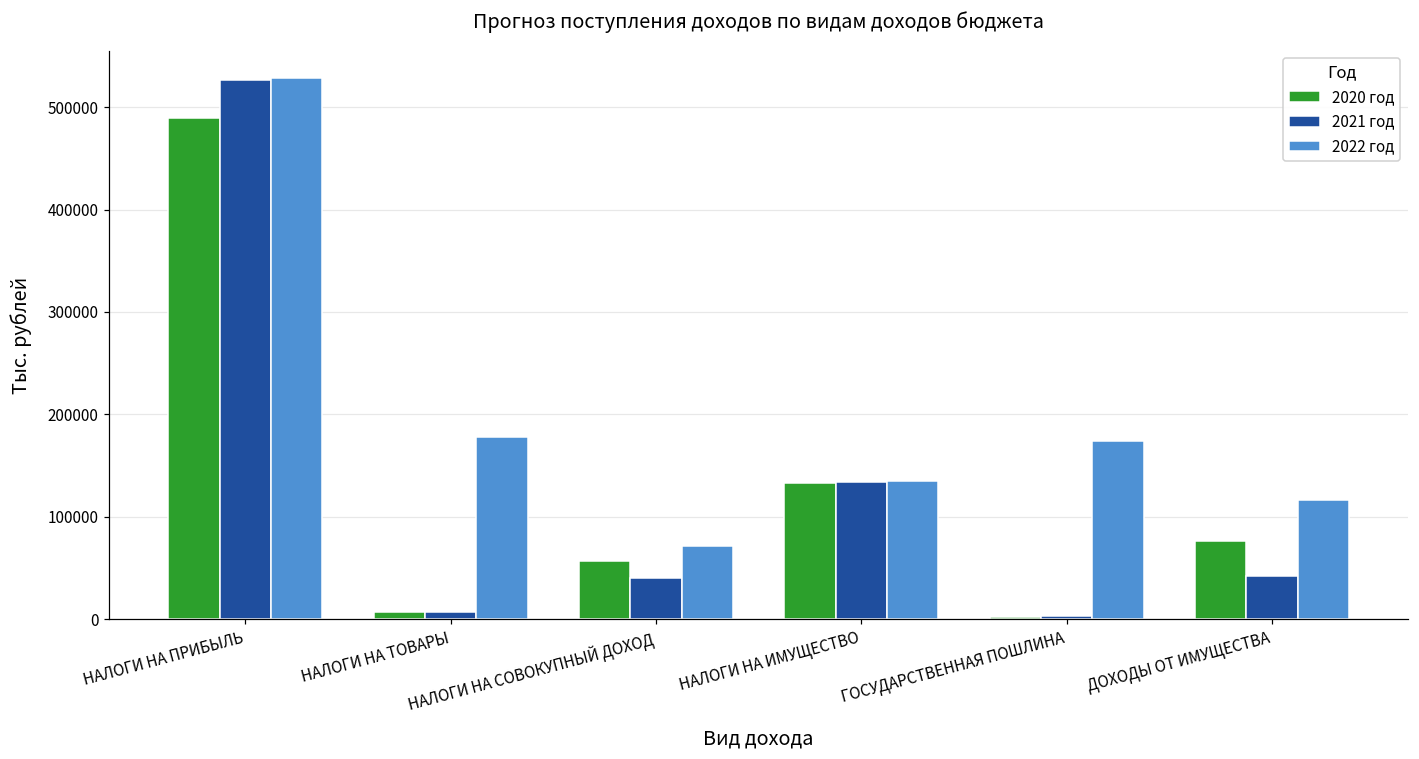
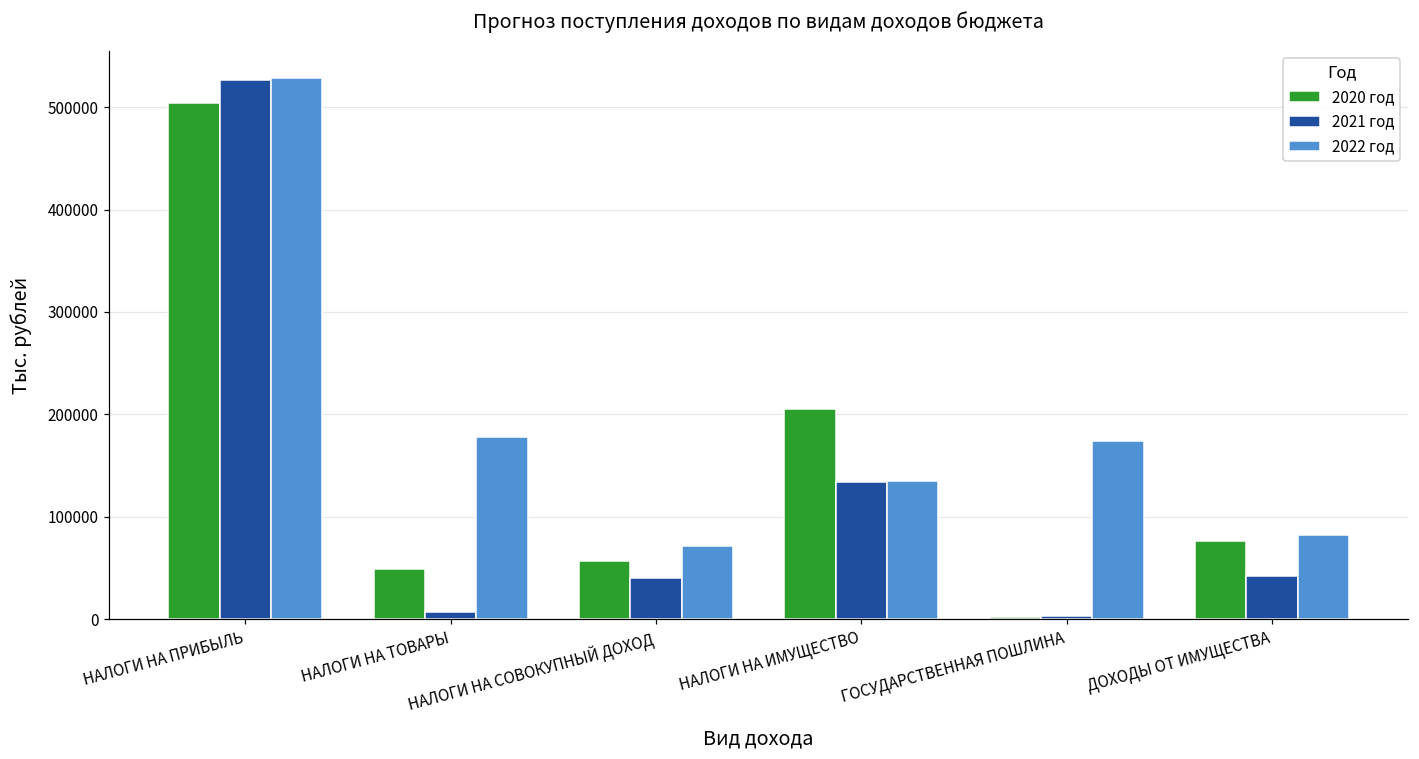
2020 год, НАЛОГИ НА ПРИБЫЛЬ: 490000 -> 500000
2020 год, НАЛОГИ НА ТОВАРЫ: 10000 -> 50000
2020 год, НАЛОГИ НА ИМУЩЕСТВО: 130000 -> 210000
2022 год, ДОХОДЫ ОТ ИМУЩЕСТВА: 120000 -> 80000
